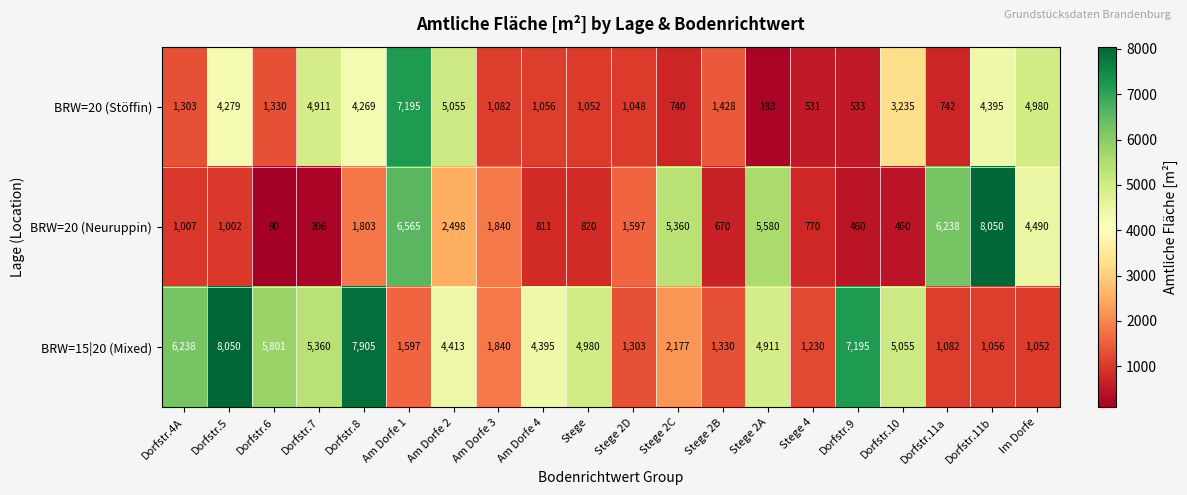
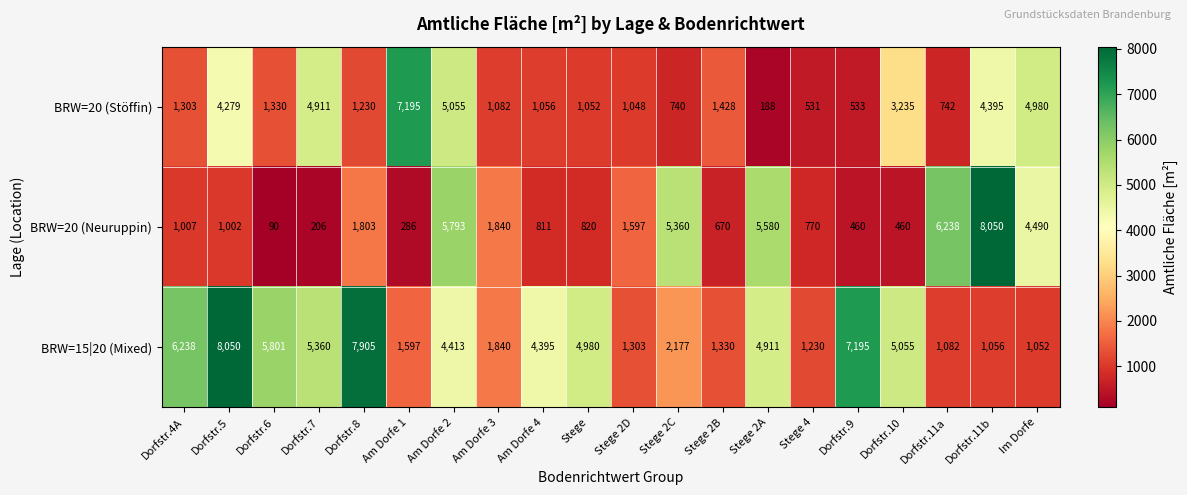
BRW=20 (Stöffin), Dorfstr.8: 4,269 -> 1,230
BRW=20 (Neuruppin), Am Dorfe 1: 6,565 -> 286
BRW=20 (Neuruppin), Am Dorfe 2: 2,498 -> 5,793
